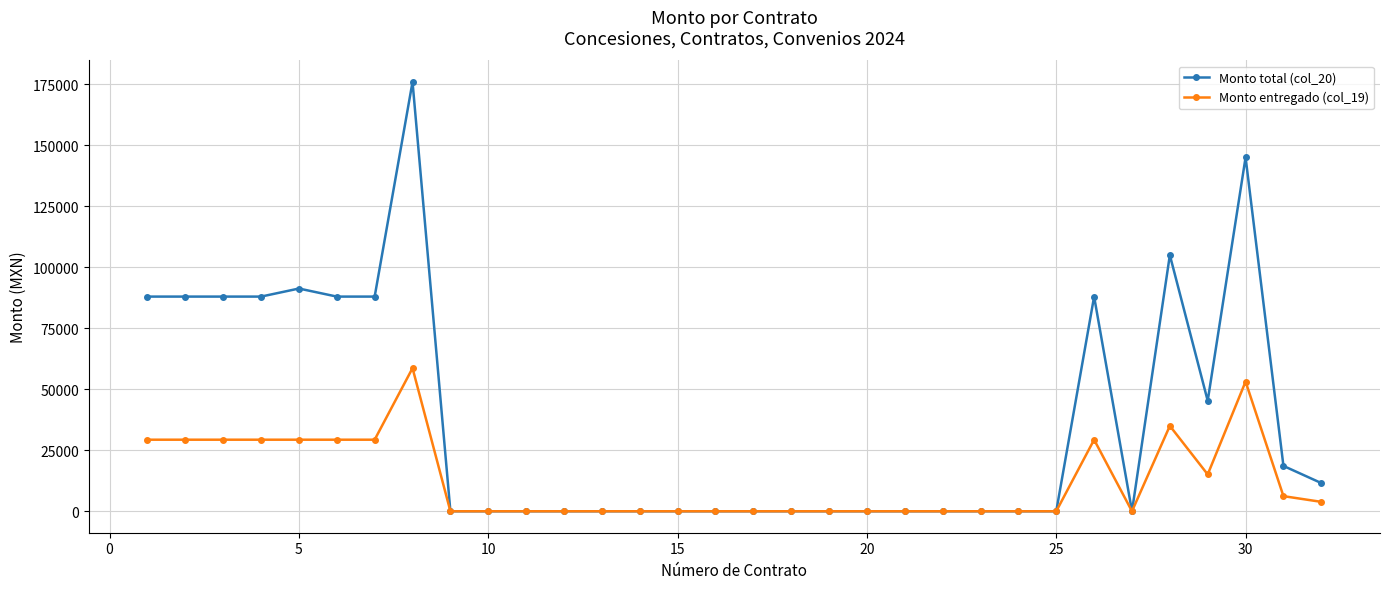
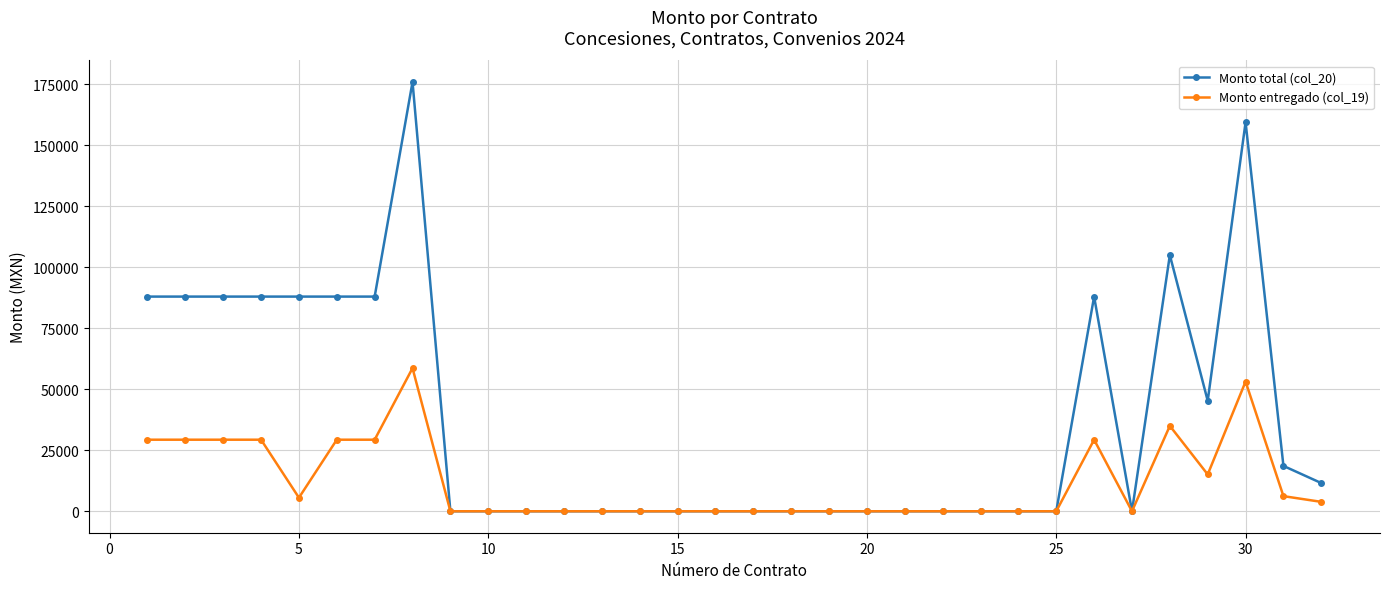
Monto total (col_20), 5: 91000 -> 88000
Monto entregado (col_19), 5: 29000 -> 6000
Monto total (col_20), 30: 145000 -> 159000
